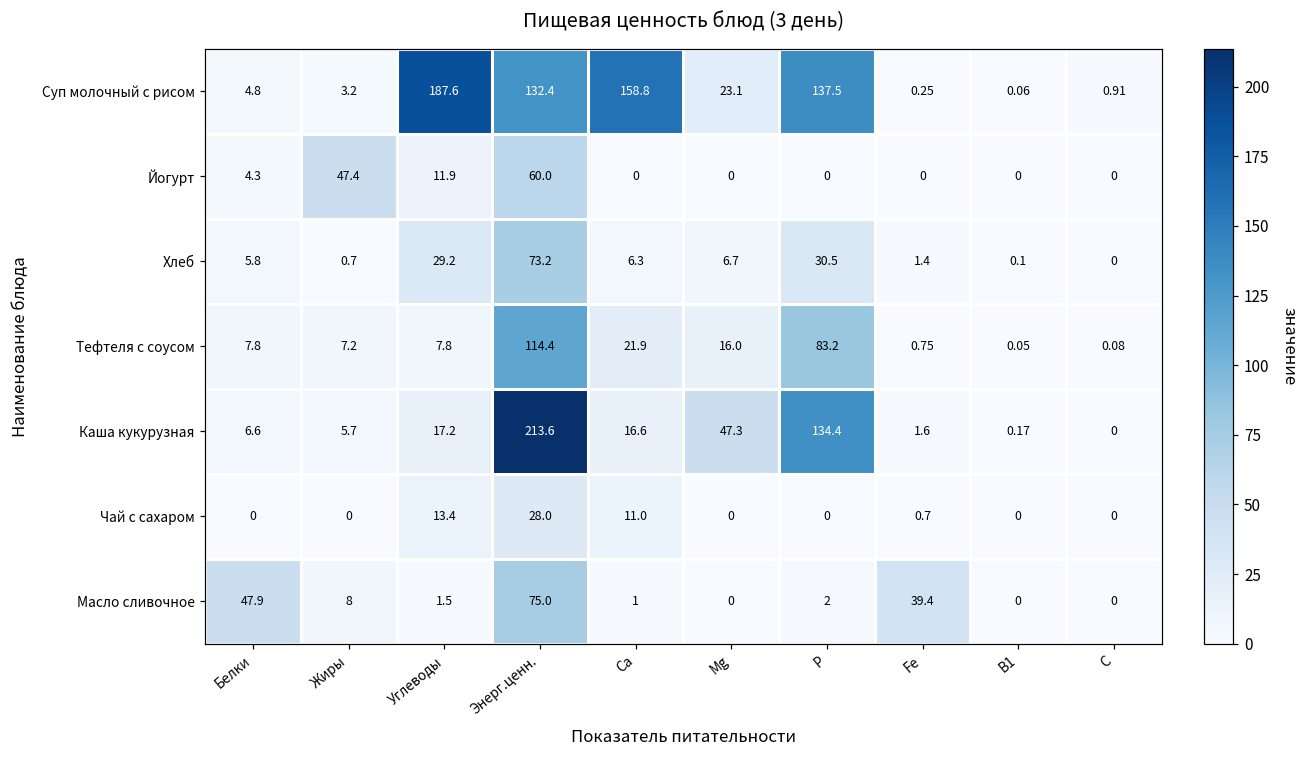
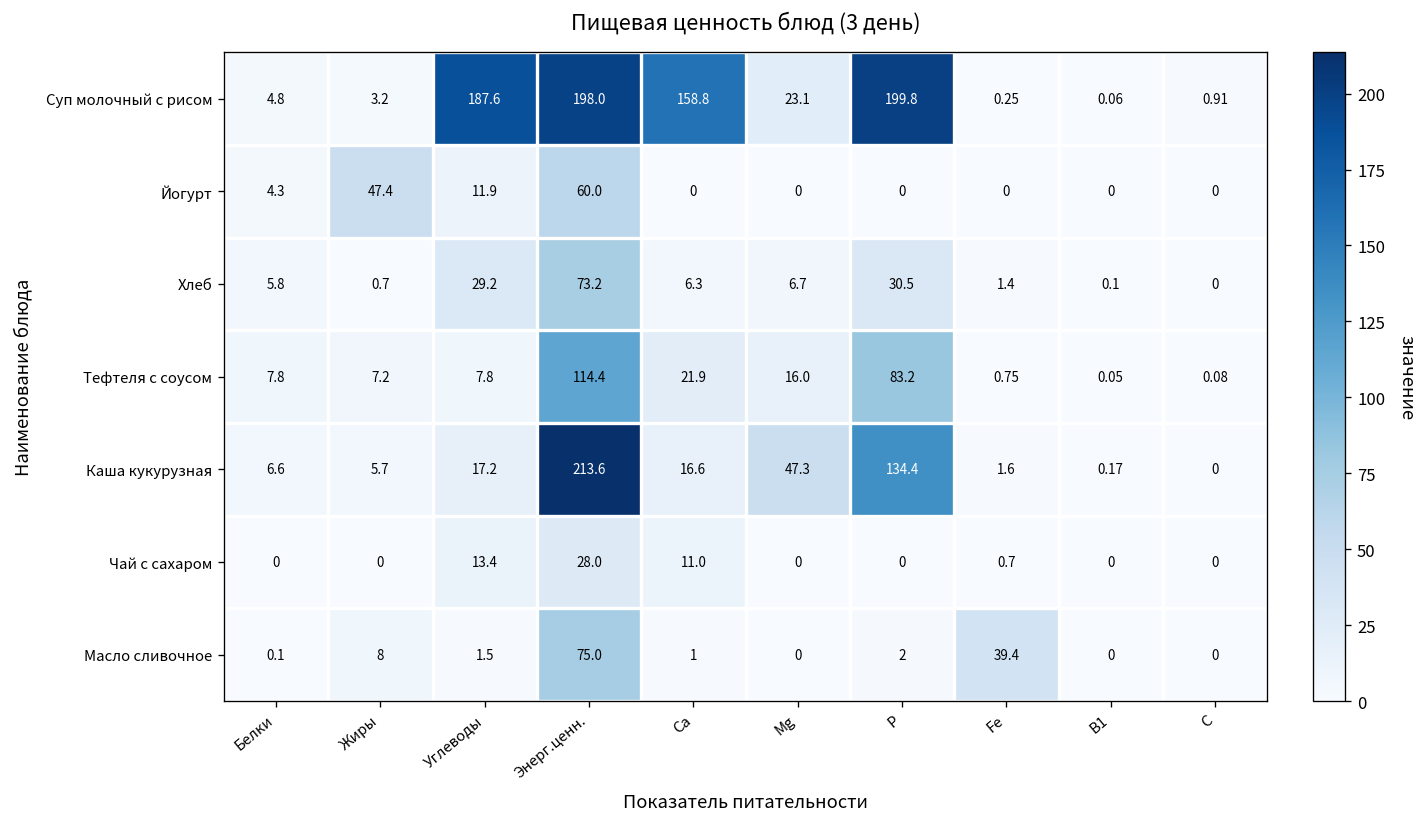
Суп молочный с рисом, Энерг.ценн.: 132.4 -> 198.0
Суп молочный с рисом, P: 137.5 -> 199.8
Масло сливочное, Белки: 47.9 -> 0.1
